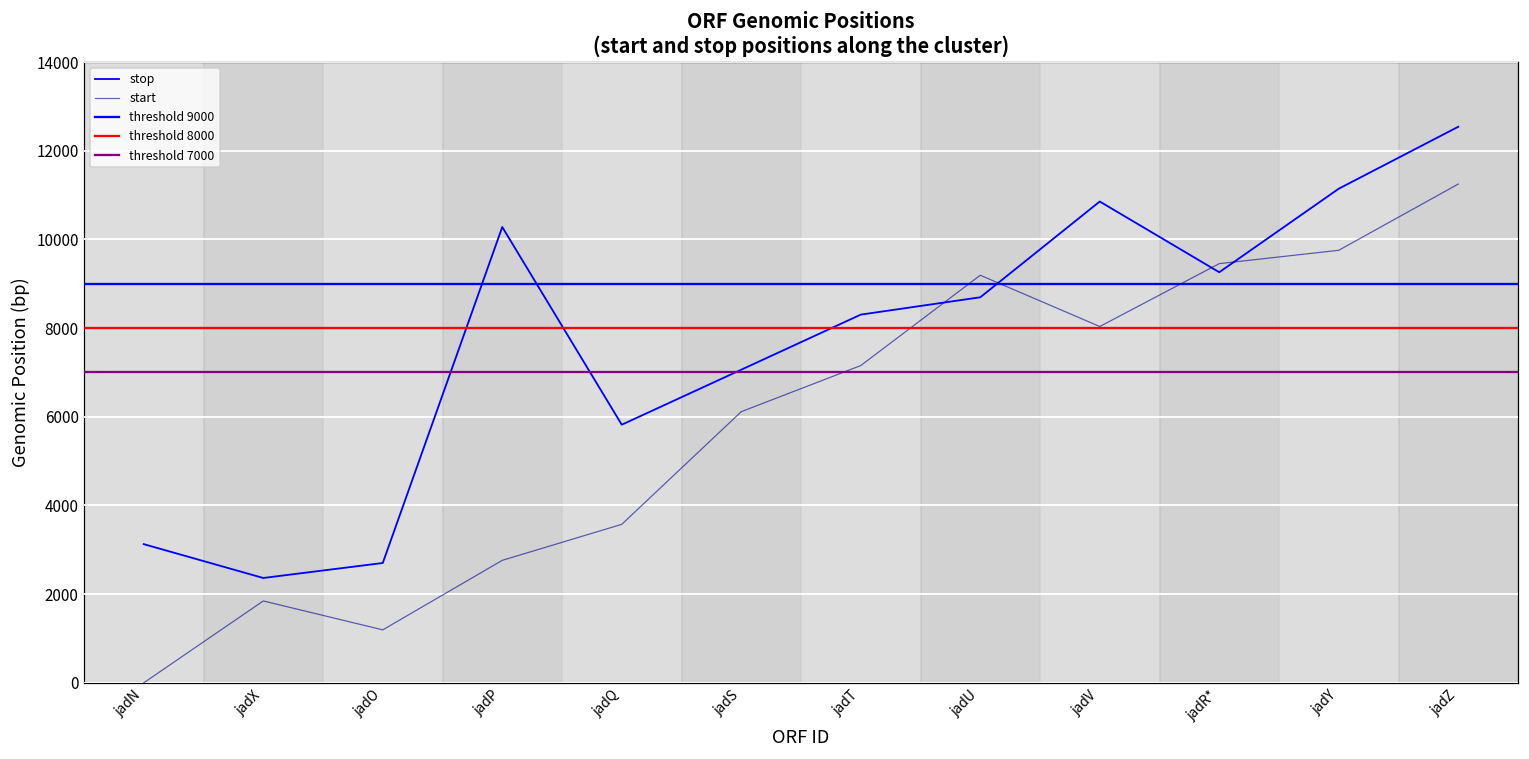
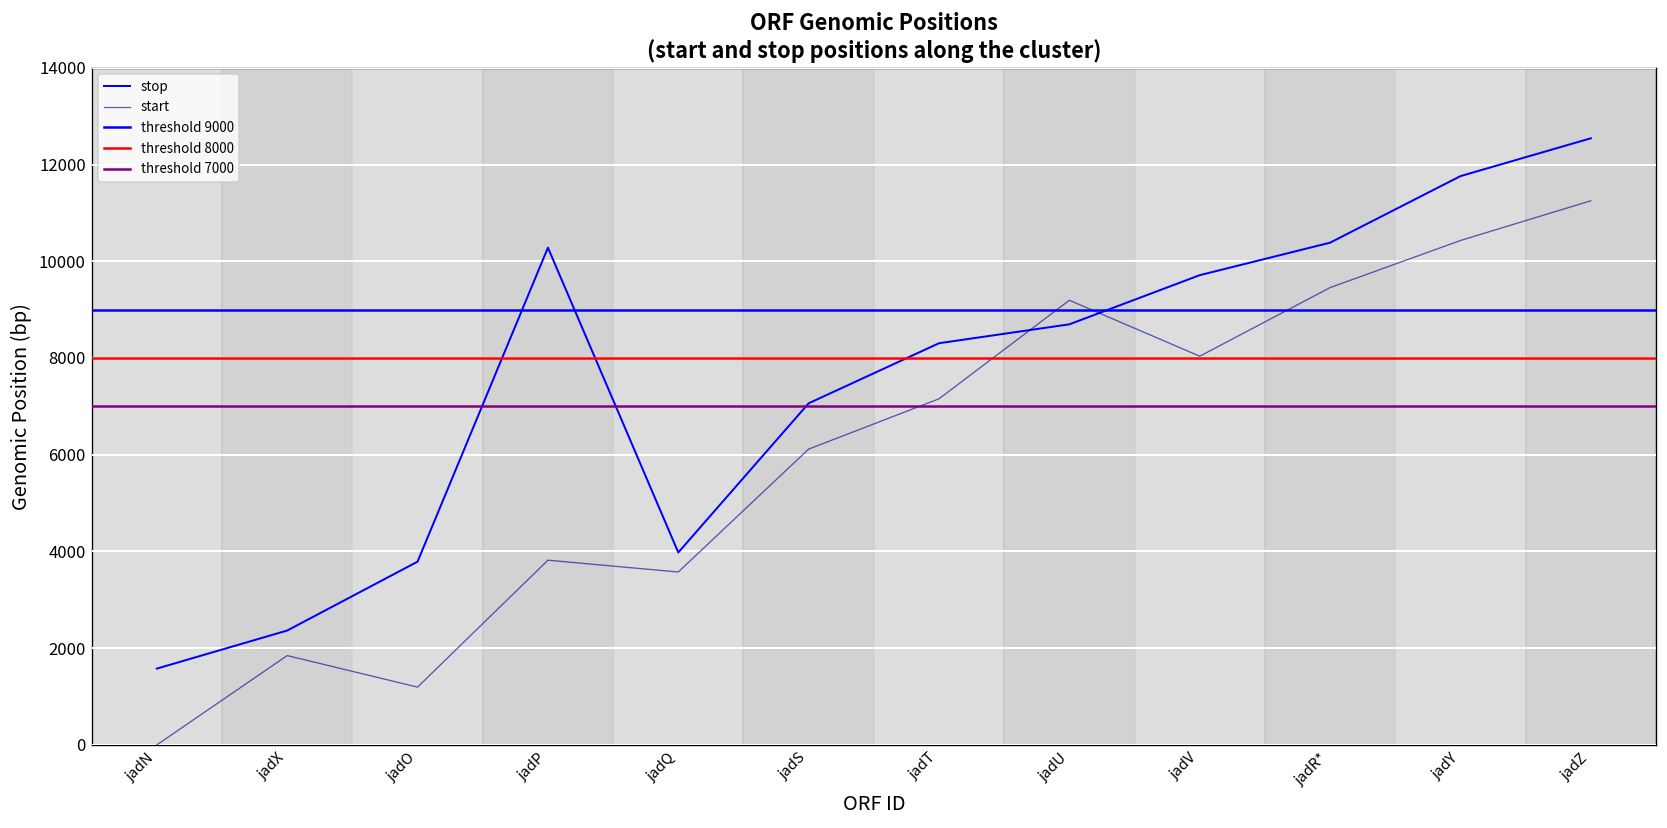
stop, jadN: 3100 -> 1600
stop, jadO: 2700 -> 3800
start, jadP: 2800 -> 3800
stop, jadQ: 5800 -> 4000
stop, jadV: 10900 -> 9700
stop, jadR*: 9300 -> 10400
stop, jadY: 11100 -> 11800
start, jadY: 9800 -> 10400
